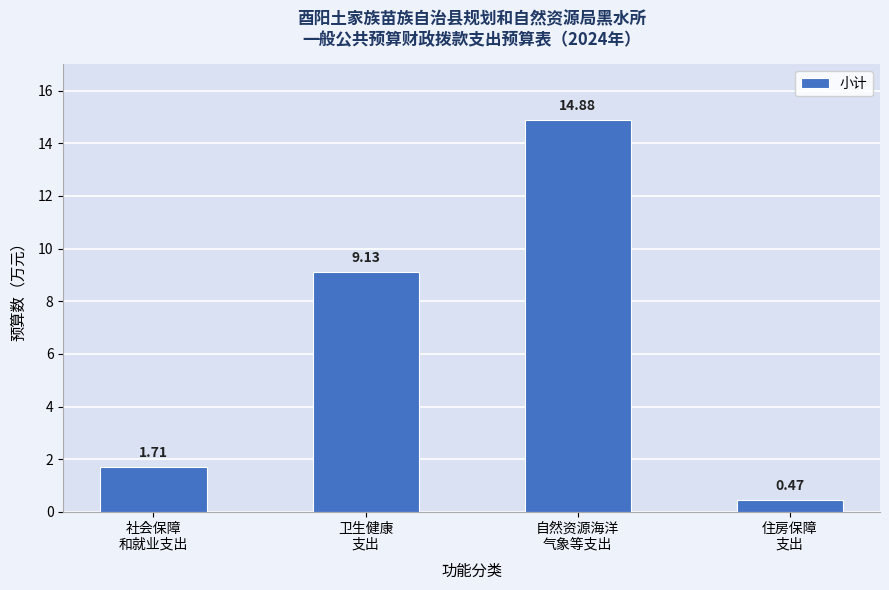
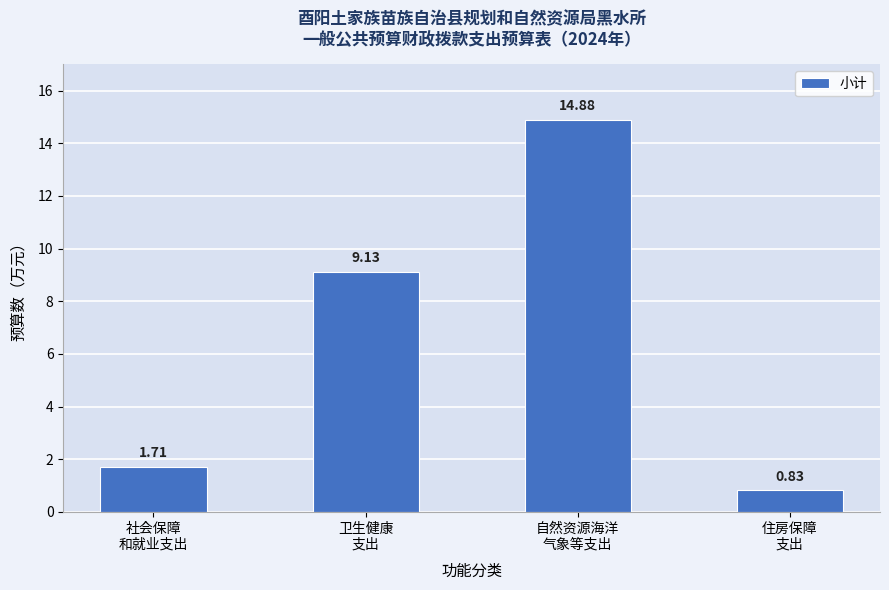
住房保障 支出: 0.47 -> 0.83
